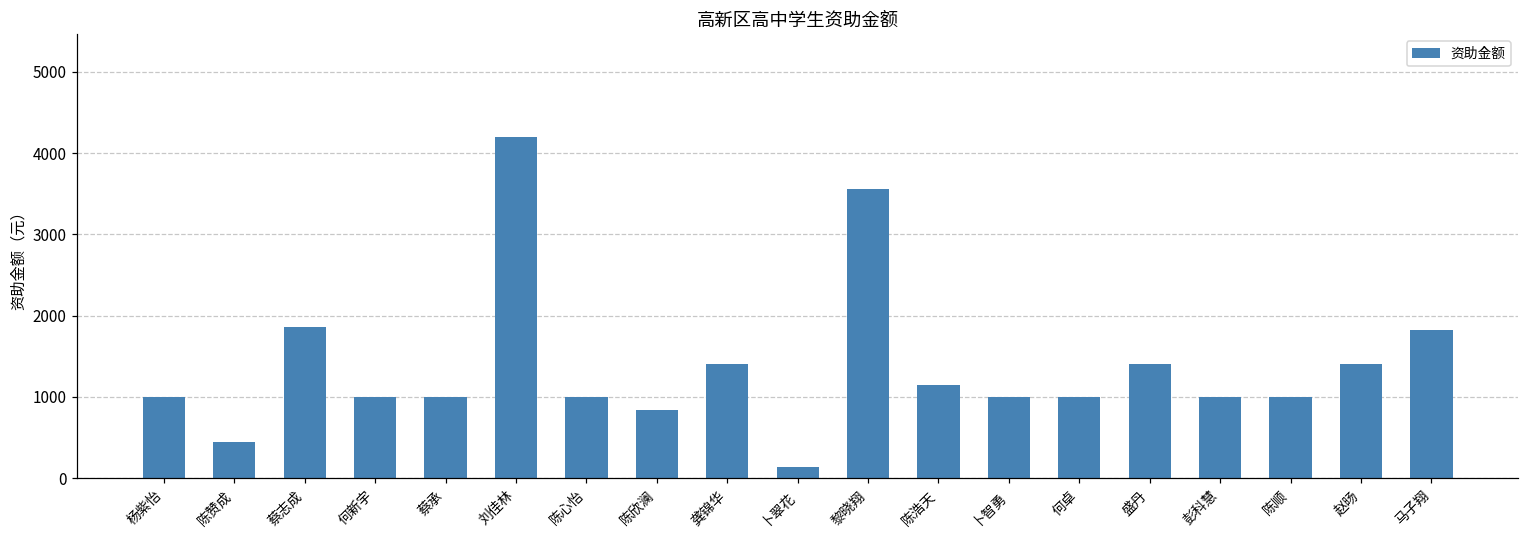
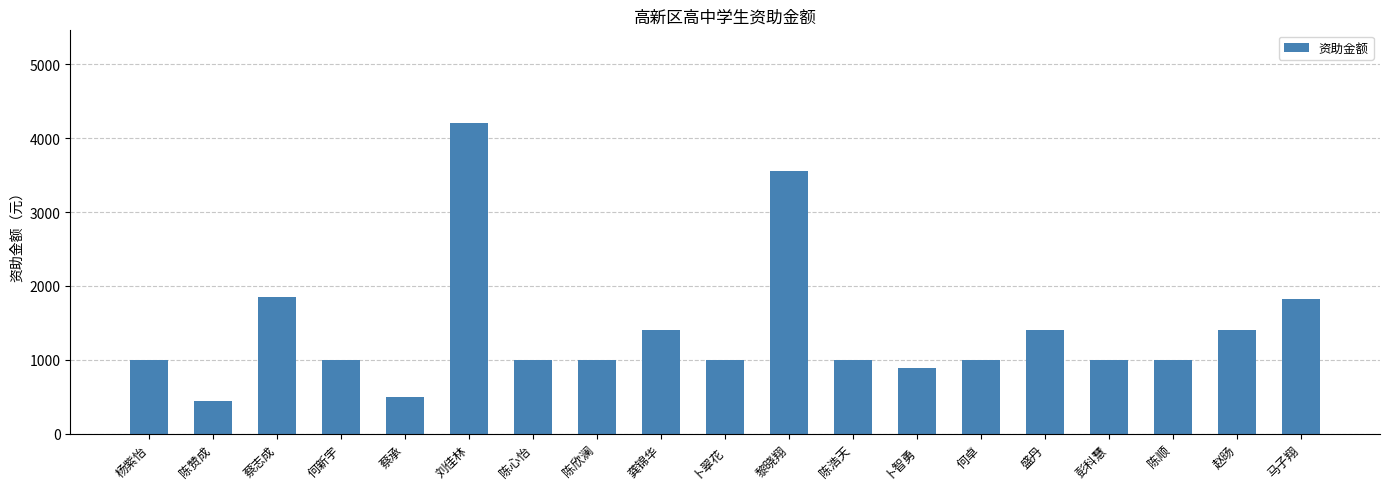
蔡承: 1000 -> 500
陈欣澜: 800 -> 1000
卜翠花: 100 -> 1000
陈浩天: 1100 -> 1000
卜智勇: 1000 -> 900
